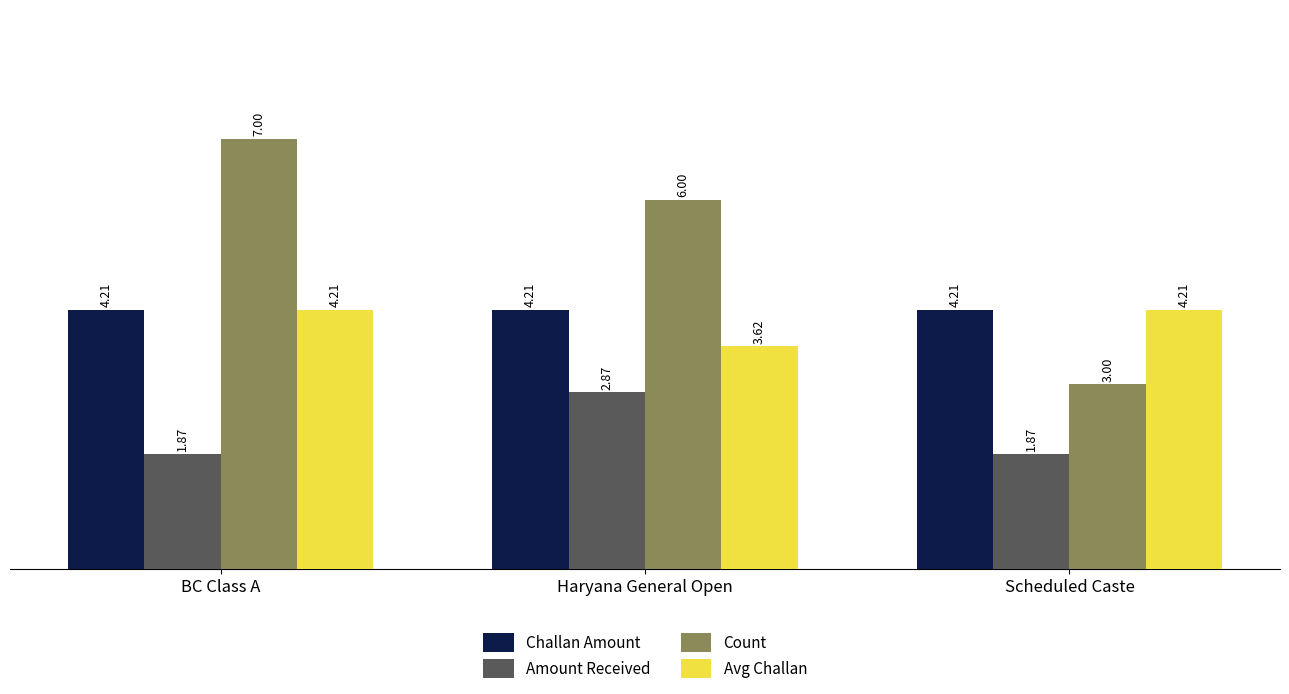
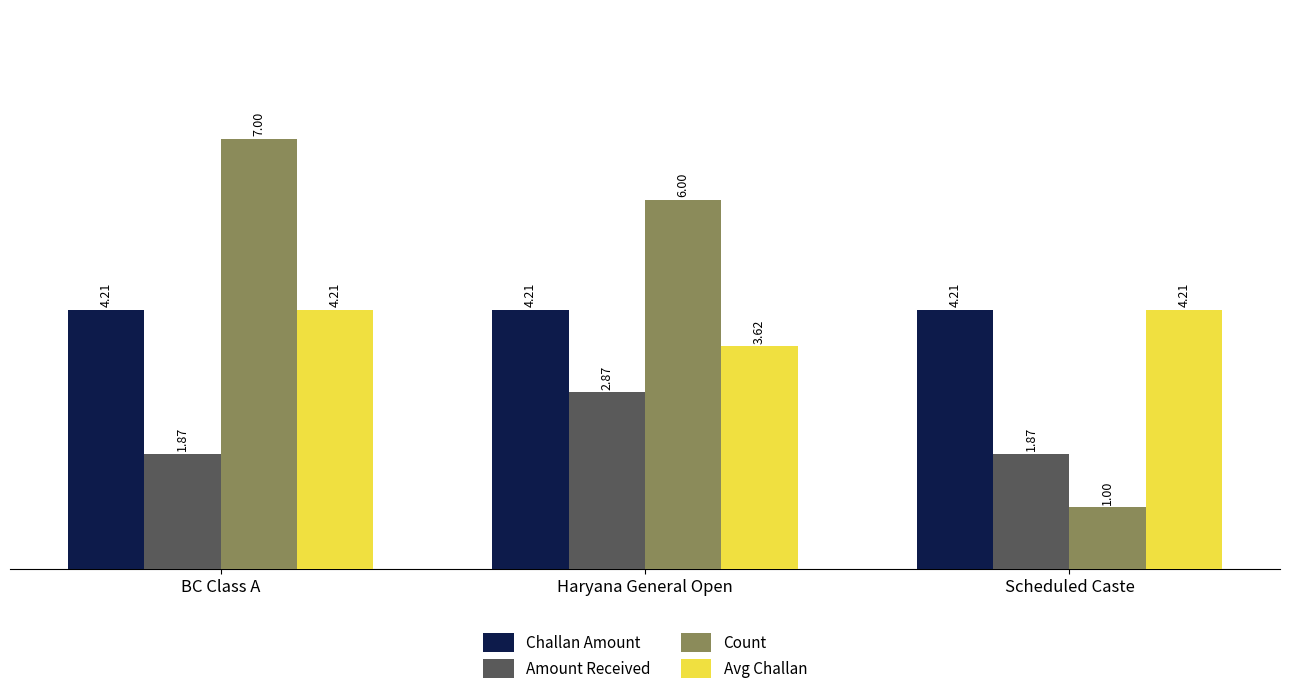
Count, Scheduled Caste: 3.00 -> 1.00
